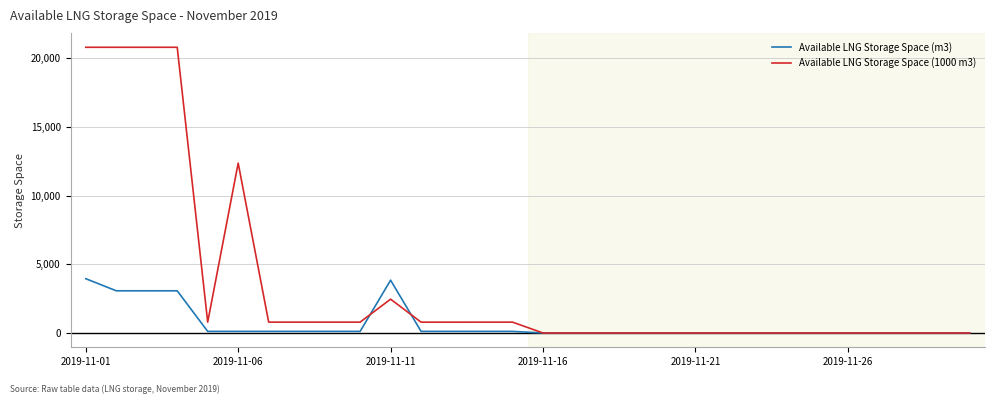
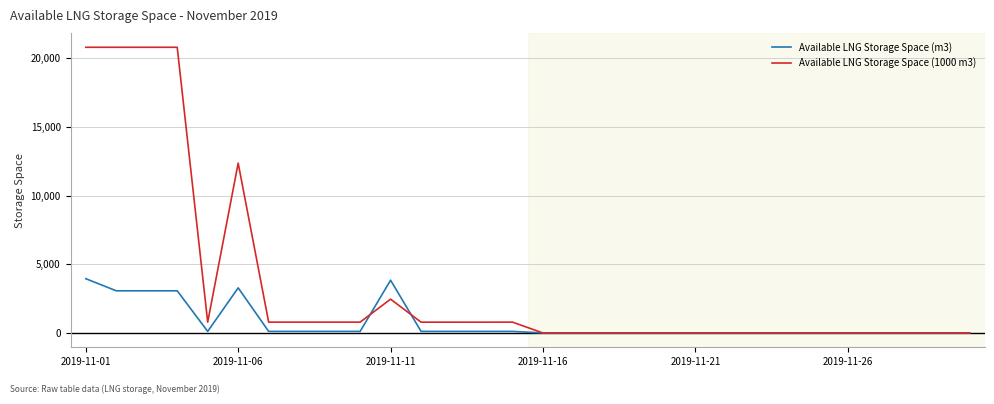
Available LNG Storage Space (m3), 2019-11-06: 100 -> 3,300
